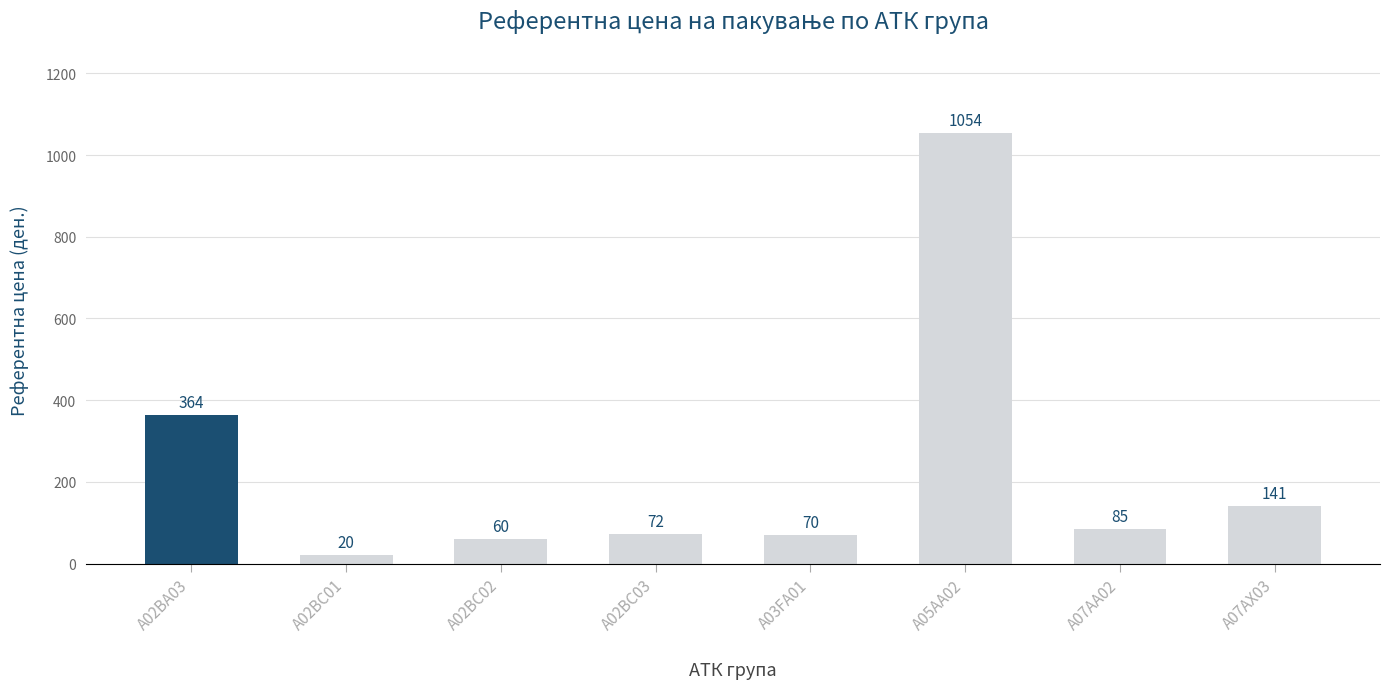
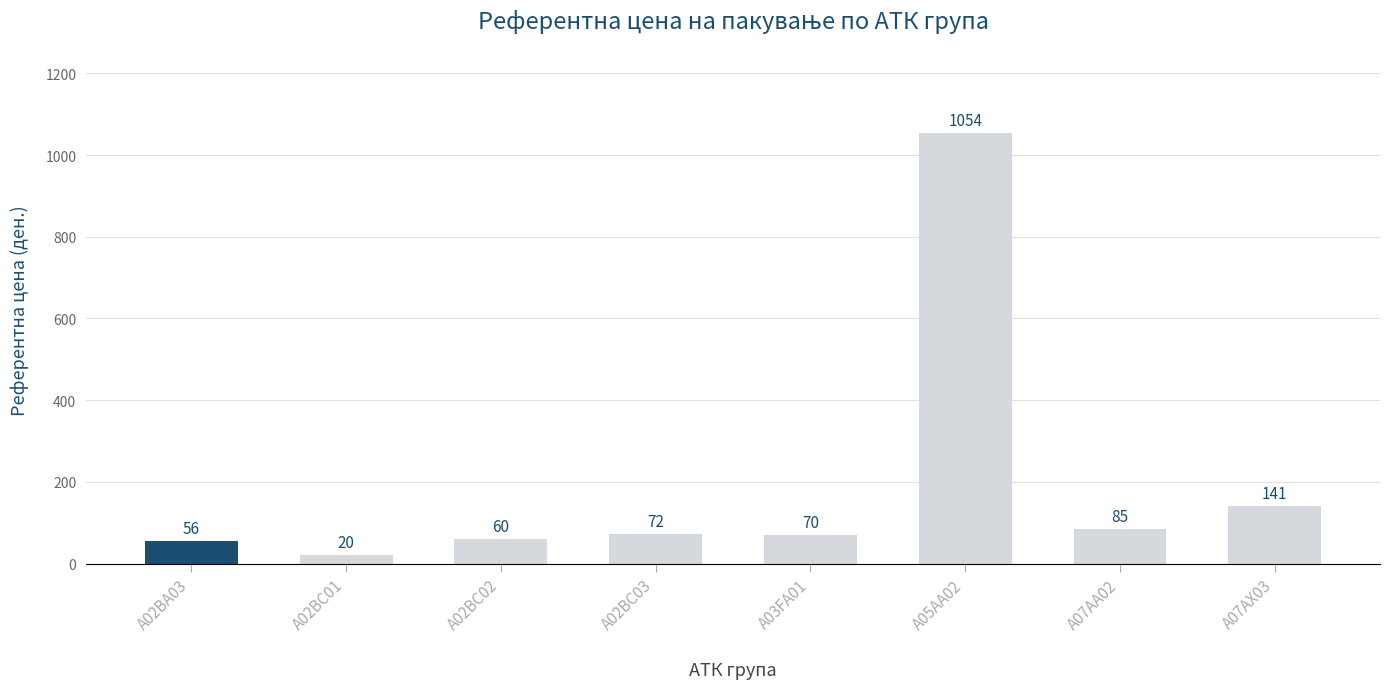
A02BA03: 364 -> 56
